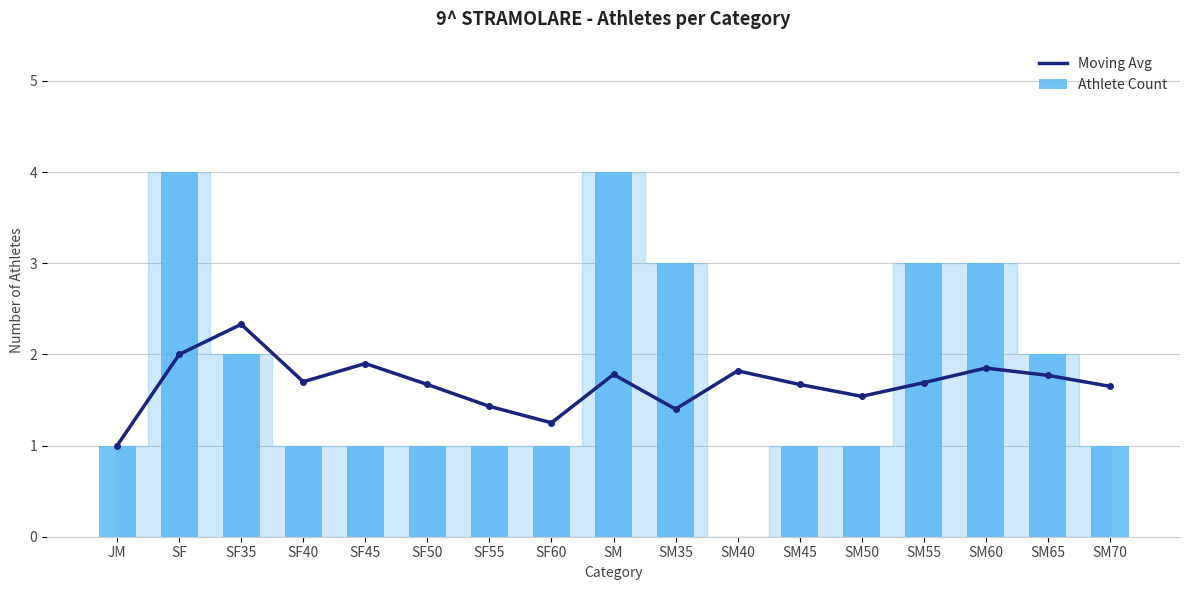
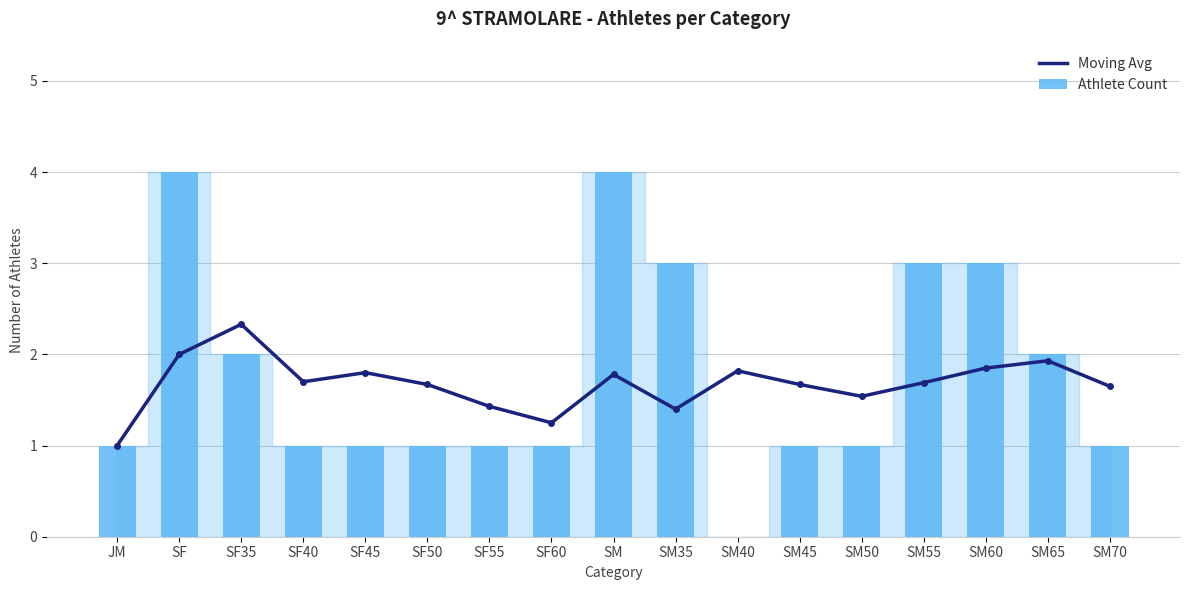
Moving Avg, SF45: 1.9 -> 1.8
Moving Avg, SM65: 1.8 -> 1.9
